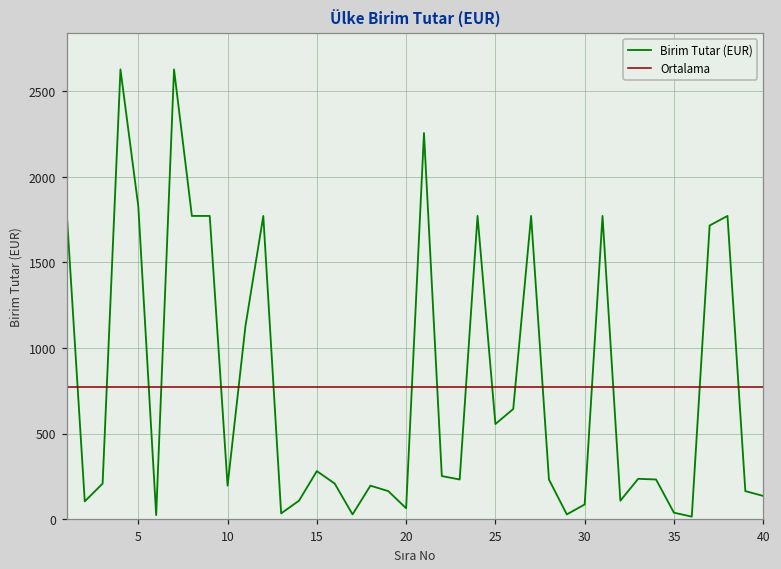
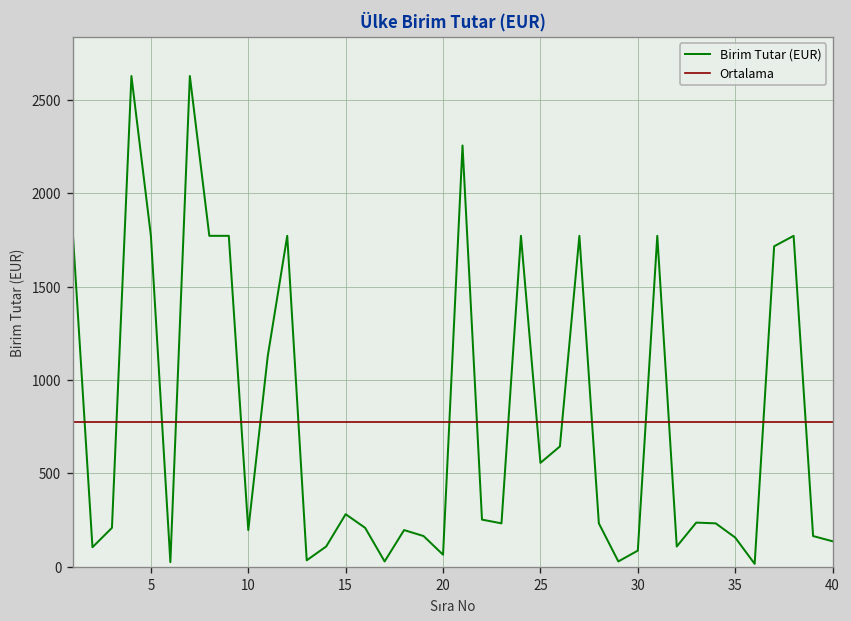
5: 1830 -> 1770
35: 40 -> 160
